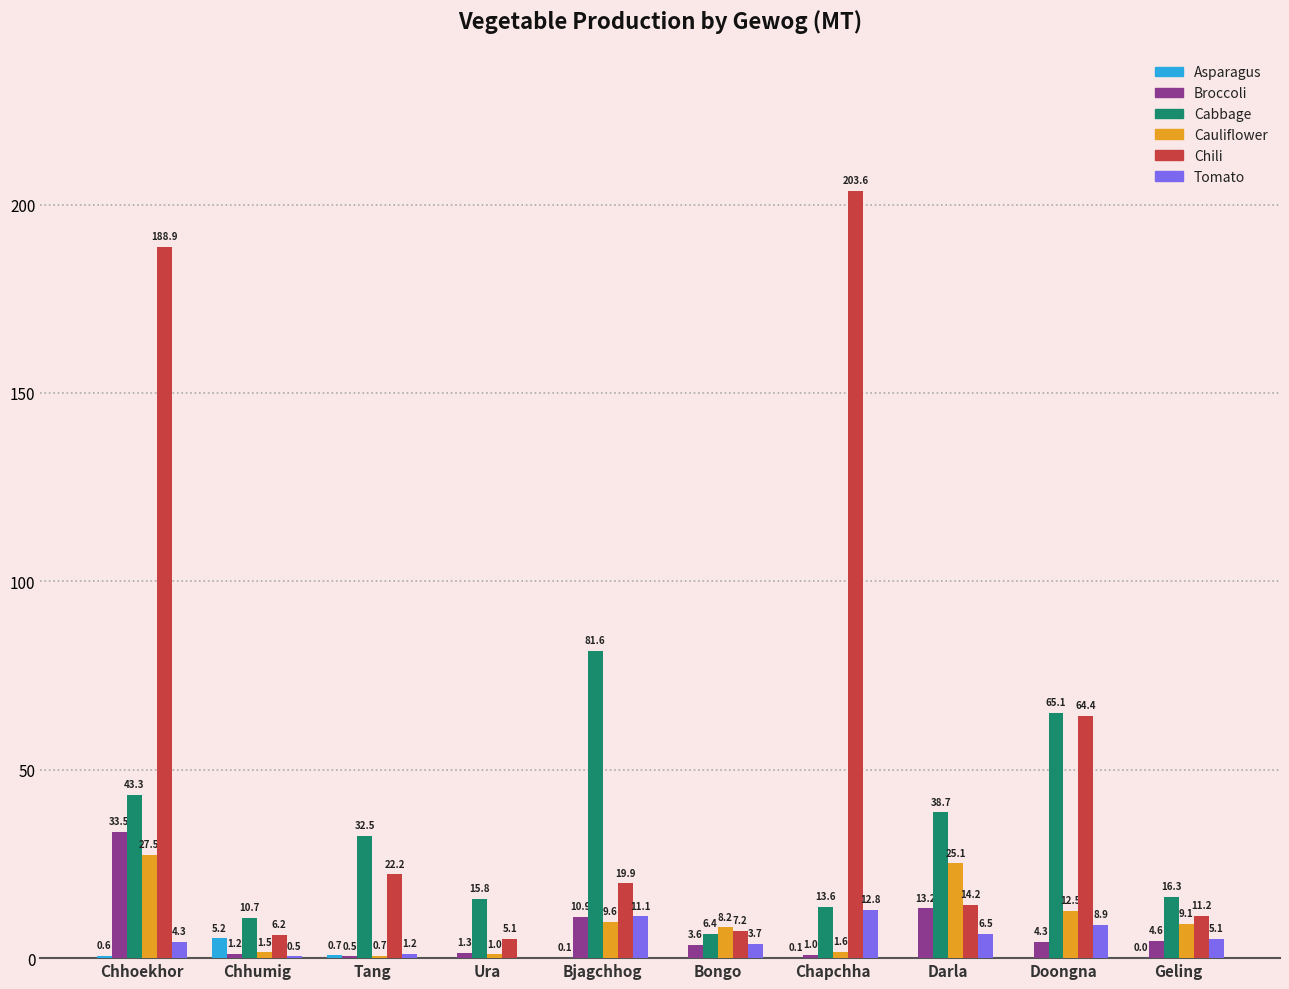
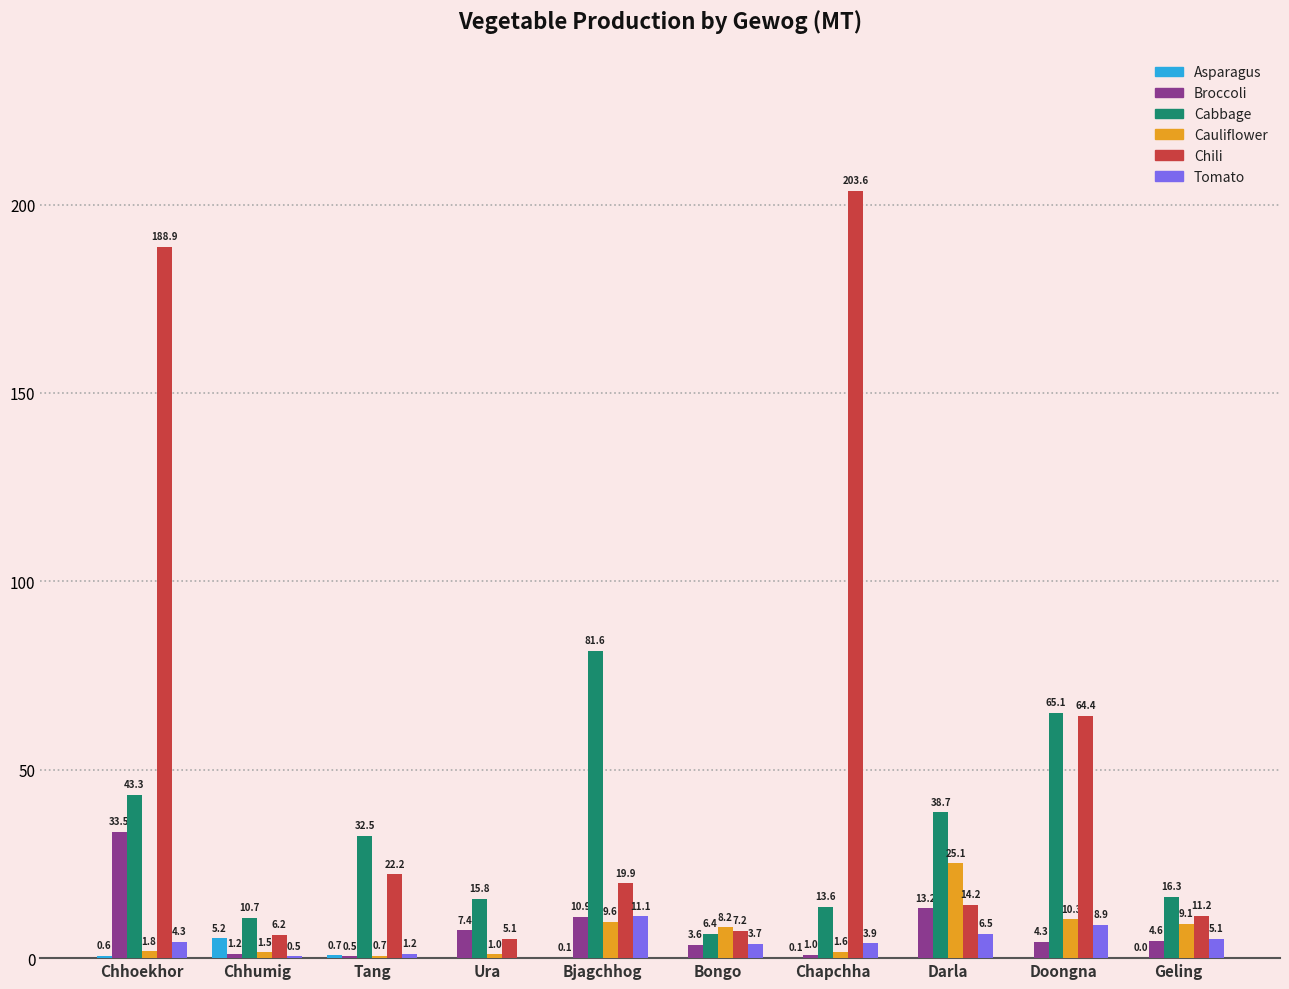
Cauliflower, Chhoekhor: 27.5 -> 1.8
Broccoli, Ura: 1.3 -> 7.4
Tomato, Chapchha: 12.8 -> 3.9
Cauliflower, Doongna: 12.5 -> 10.3
